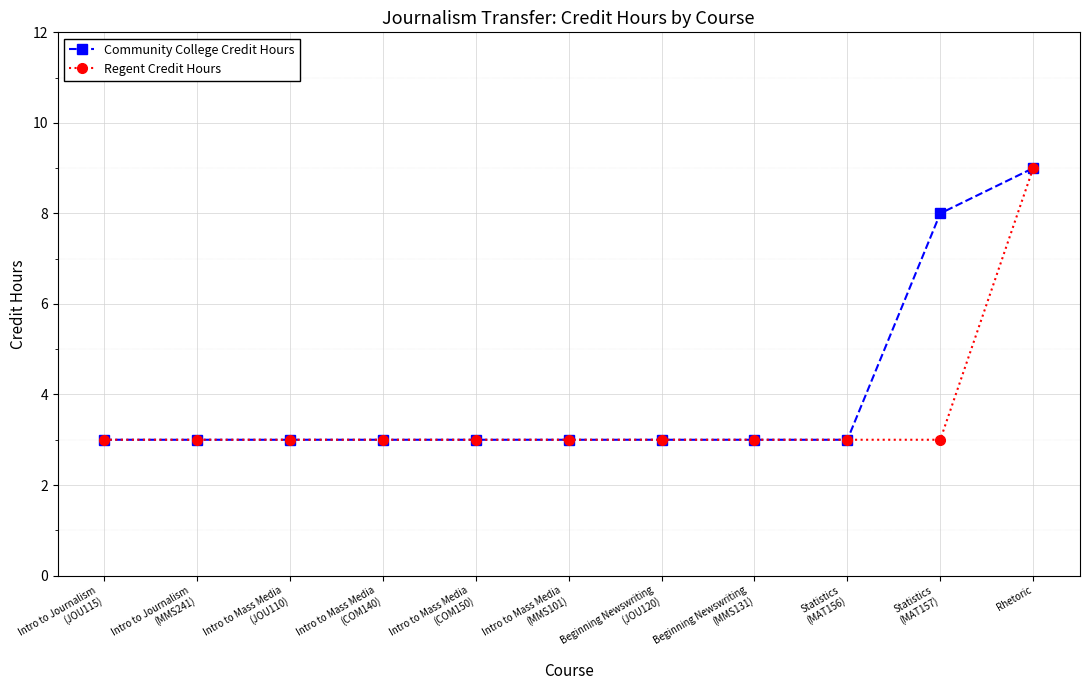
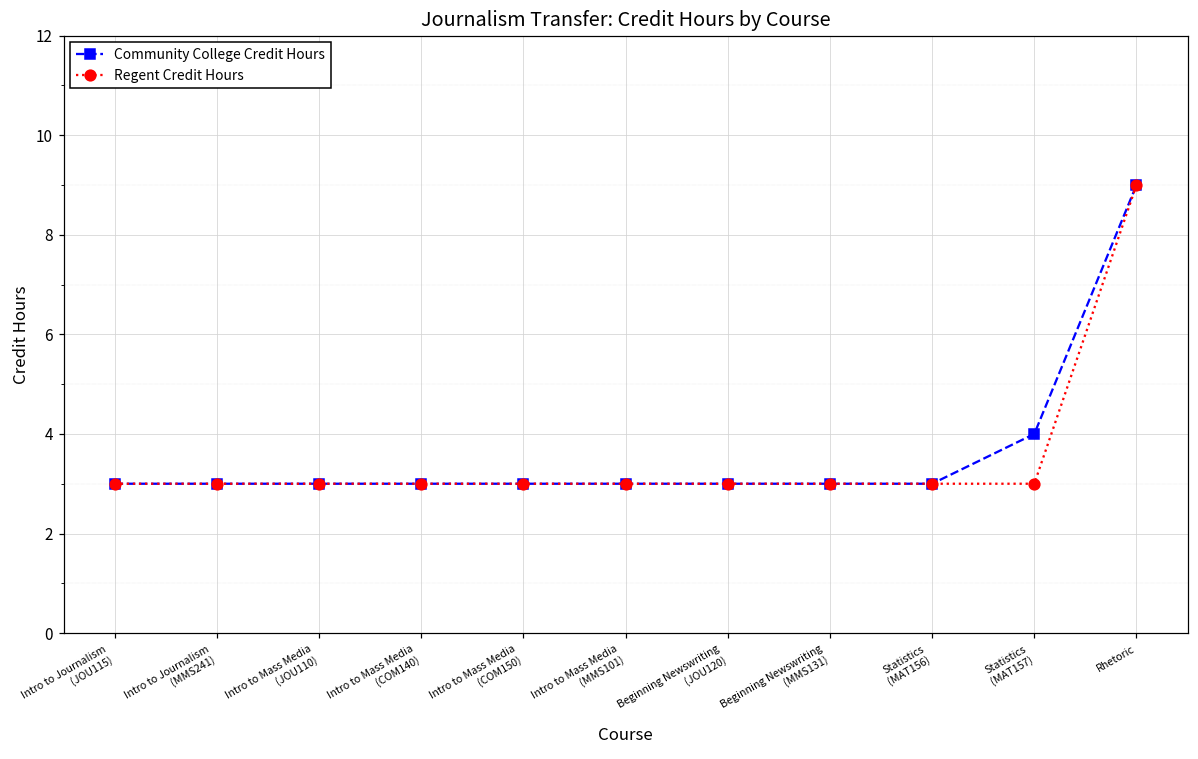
Community College Credit Hours, Statistics (MAT157): 8 -> 4
